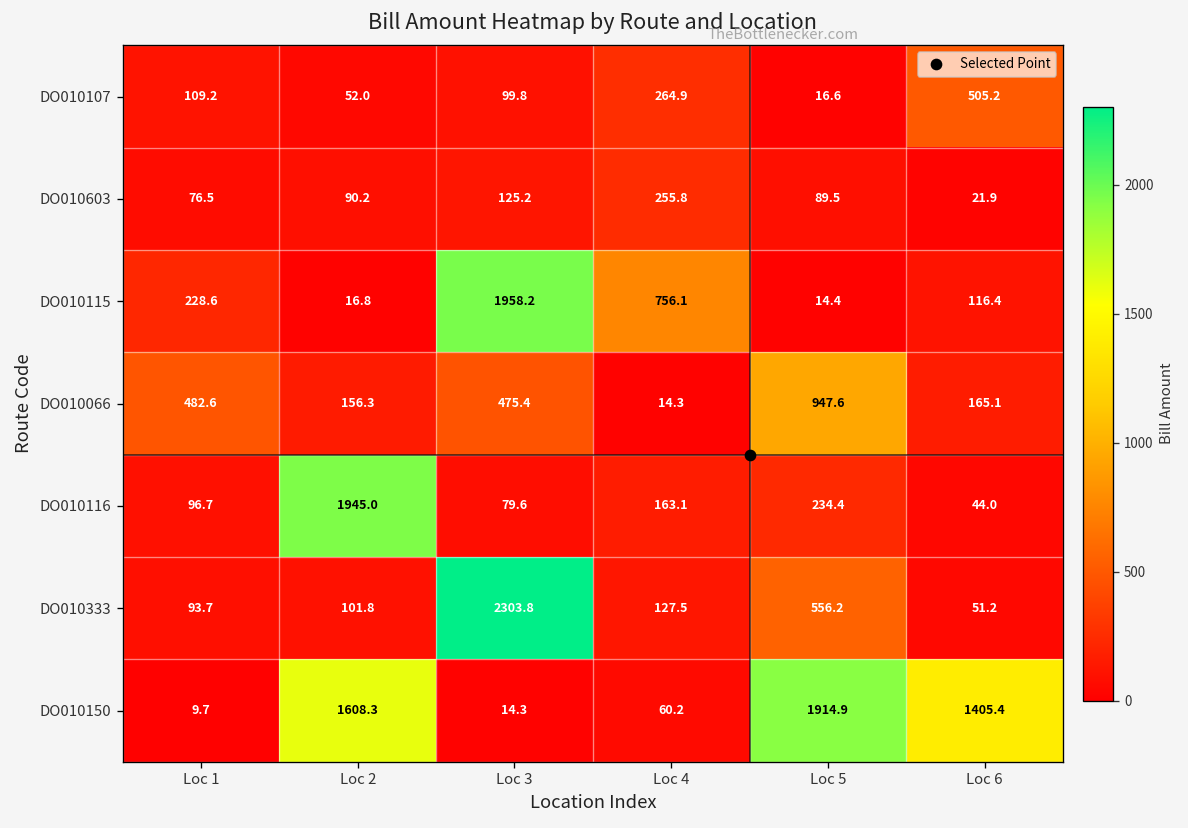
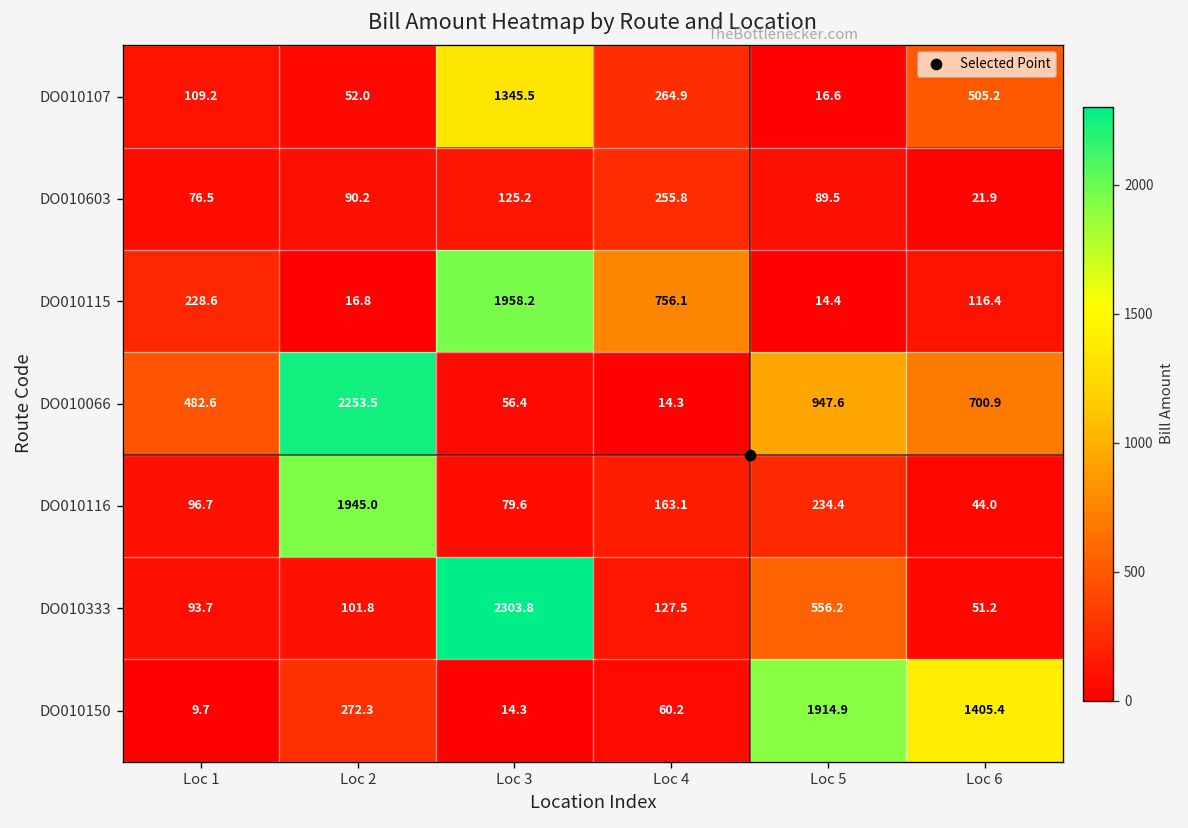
DO010107, Loc 3: 99.8 -> 1345.5
DO010066, Loc 2: 156.3 -> 2253.5
DO010066, Loc 3: 475.4 -> 56.4
DO010066, Loc 6: 165.1 -> 700.9
DO010150, Loc 2: 1608.3 -> 272.3
